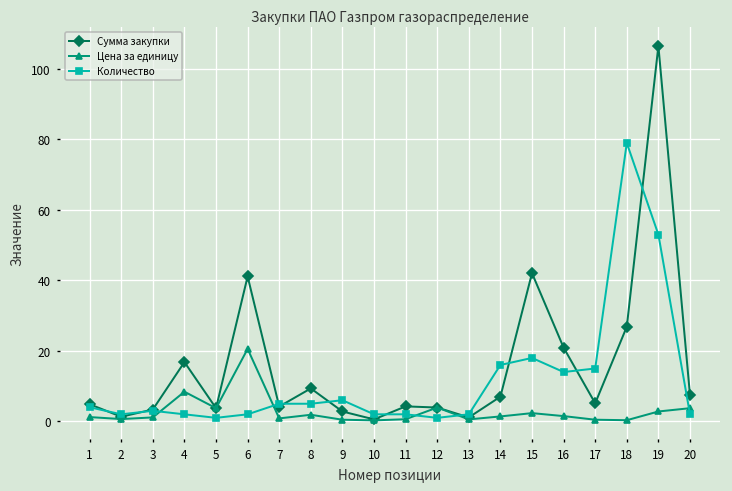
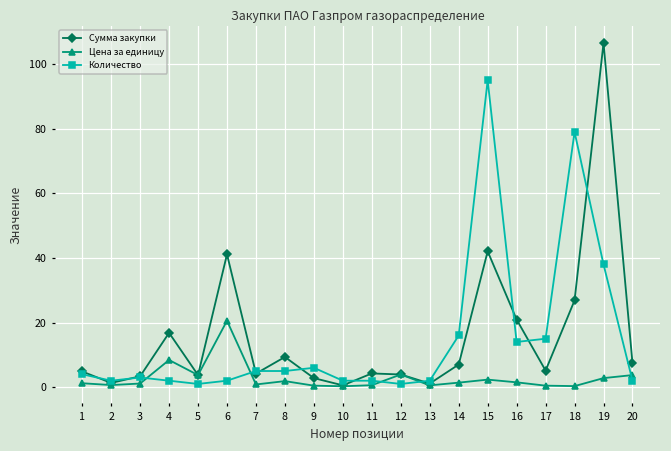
Количество, 15: 18 -> 95
Количество, 19: 53 -> 38
